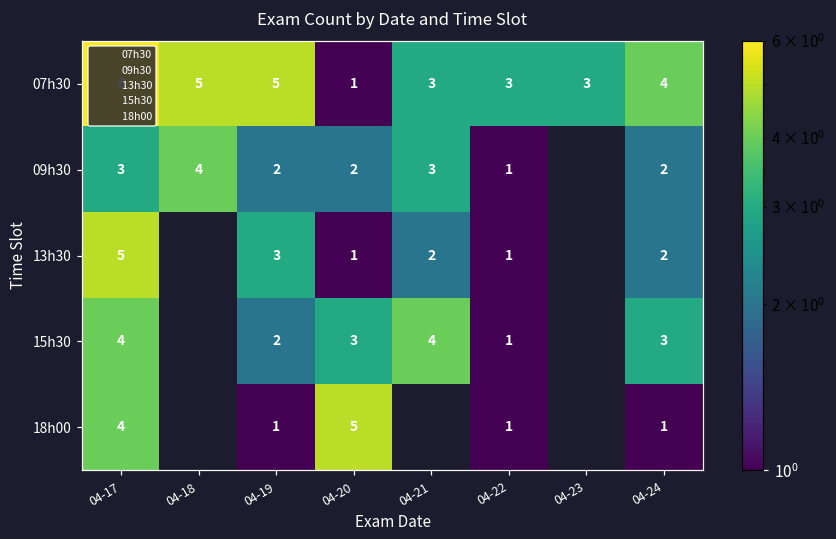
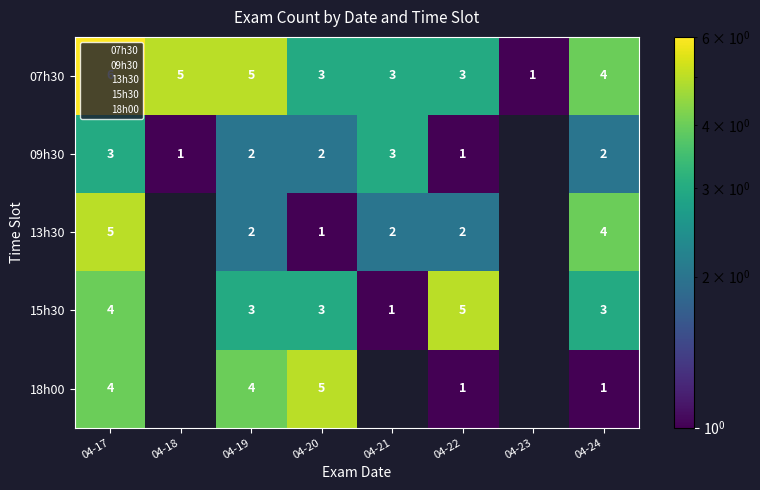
07h30, 04-20: 1 -> 3
07h30, 04-23: 3 -> 1
09h30, 04-18: 4 -> 1
13h30, 04-19: 3 -> 2
13h30, 04-22: 1 -> 2
13h30, 04-24: 2 -> 4
15h30, 04-19: 2 -> 3
15h30, 04-21: 4 -> 1
15h30, 04-22: 1 -> 5
18h00, 04-19: 1 -> 4
